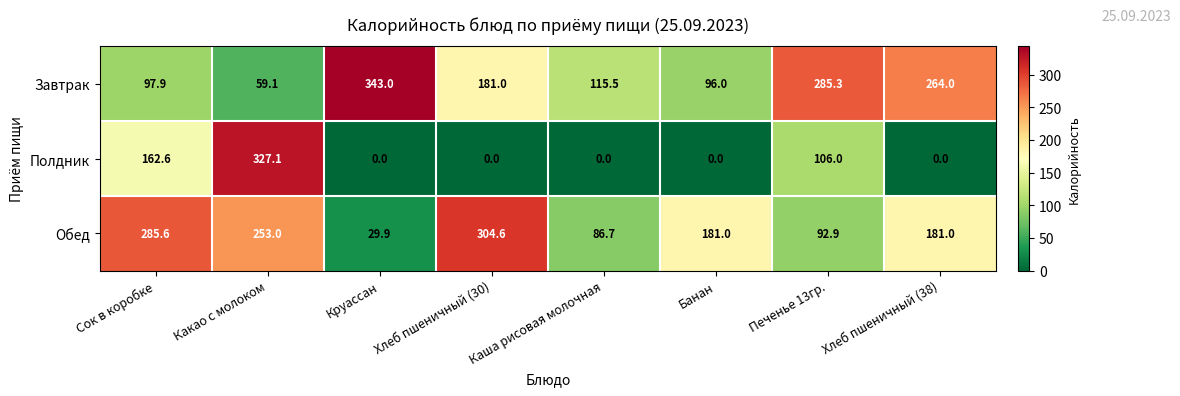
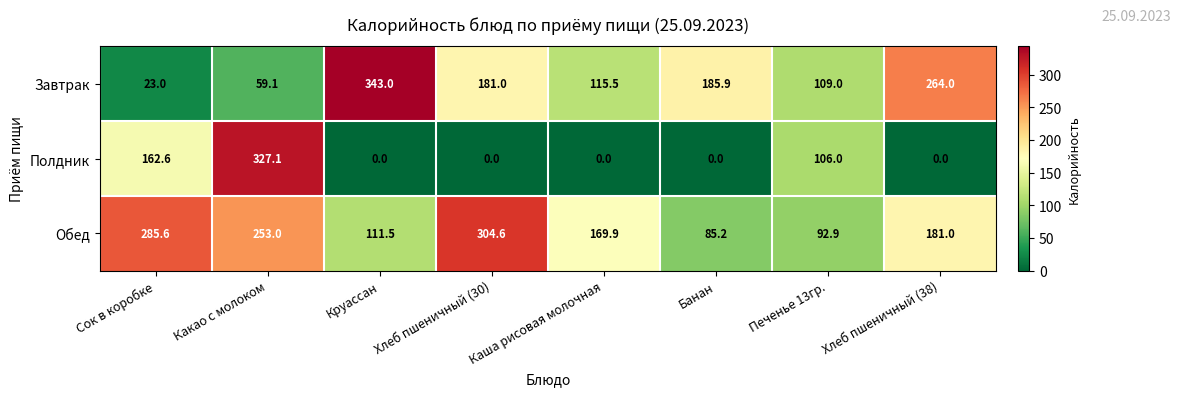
Завтрак, Сок в коробке: 97.9 -> 23.0
Завтрак, Банан: 96.0 -> 185.9
Завтрак, Печенье 13гр.: 285.3 -> 109.0
Обед, Круассан: 29.9 -> 111.5
Обед, Каша рисовая молочная: 86.7 -> 169.9
Обед, Банан: 181.0 -> 85.2
